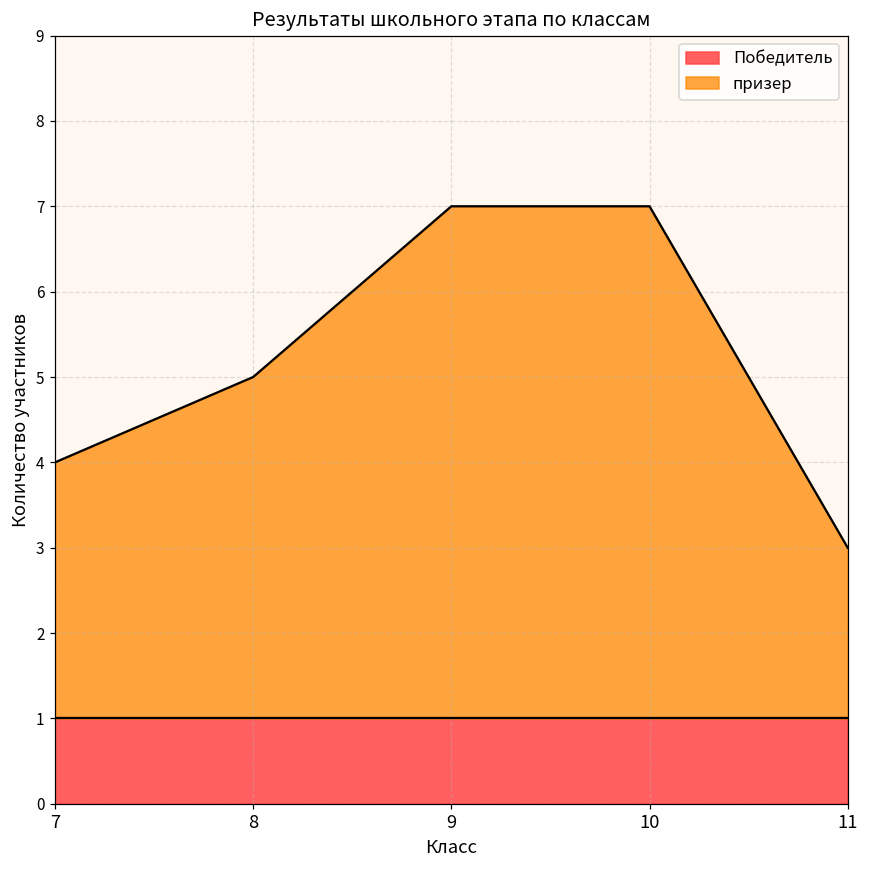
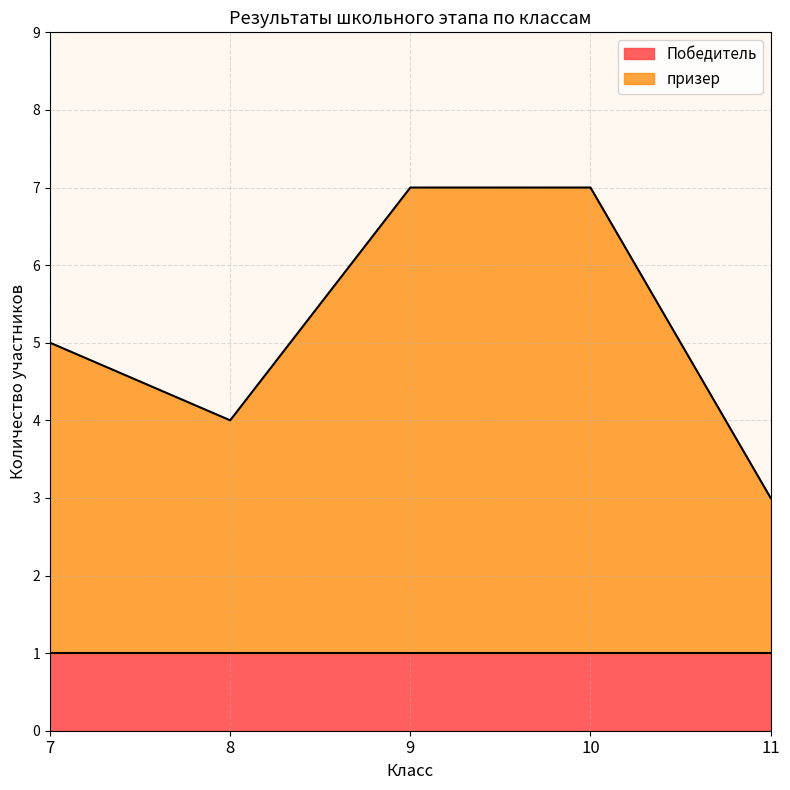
призер, 7: 4.0 -> 5.0
призер, 8: 5.0 -> 4.0
